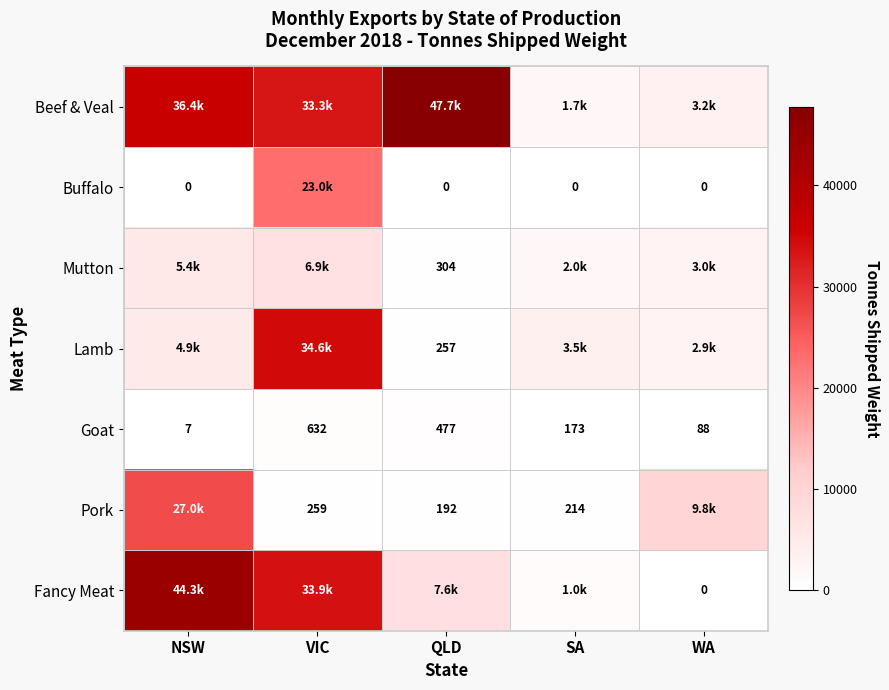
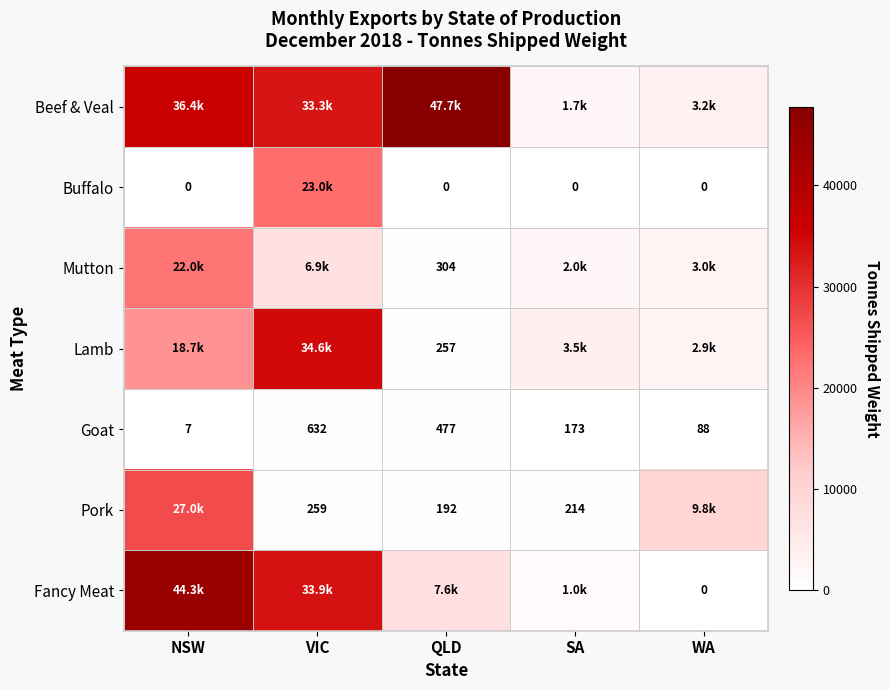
Mutton, NSW: 5.4k -> 22.0k
Lamb, NSW: 4.9k -> 18.7k
